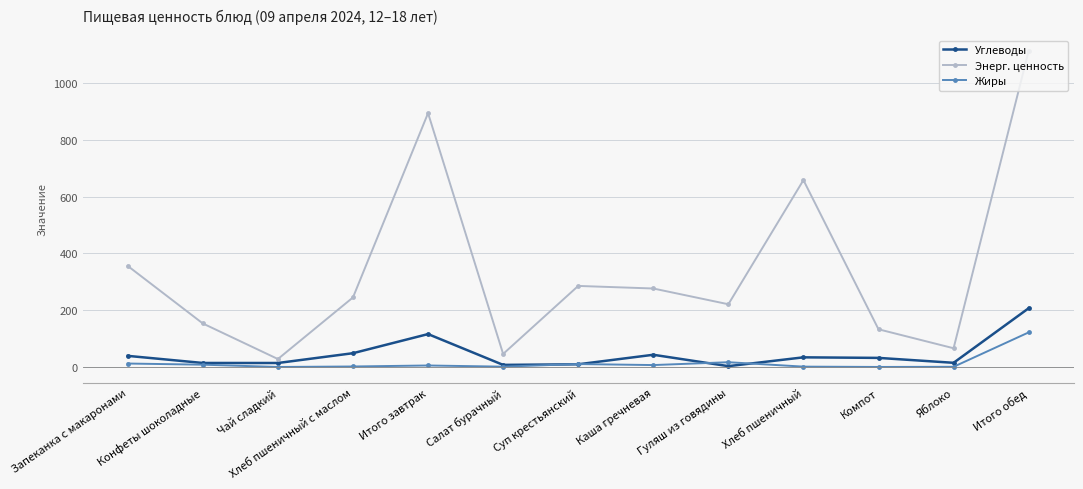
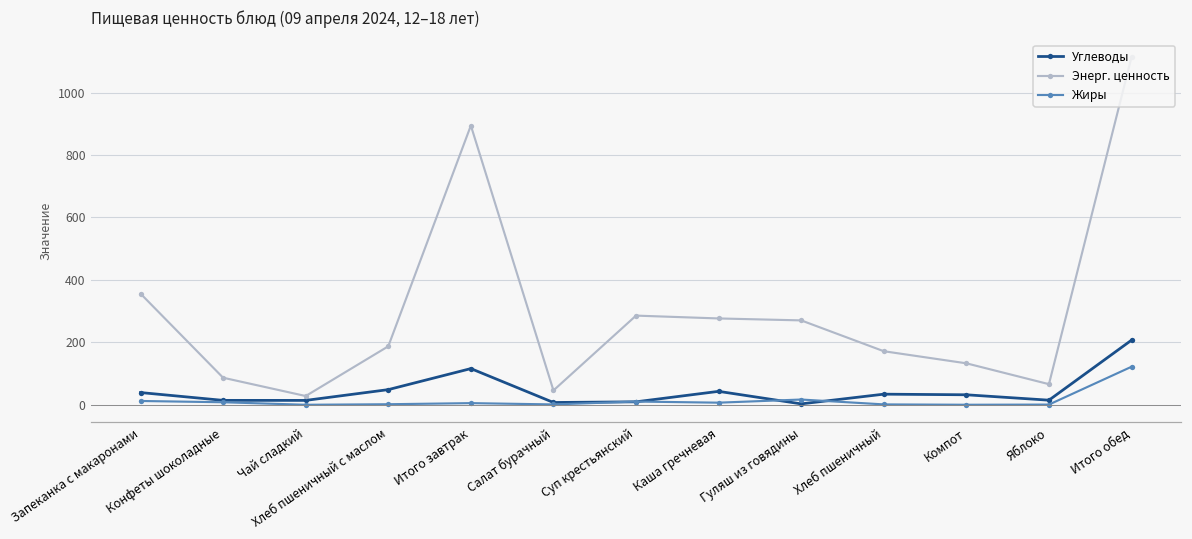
Энерг. ценность, Конфеты шоколадные: 150 -> 90
Энерг. ценность, Хлеб пшеничный с маслом: 250 -> 190
Энерг. ценность, Гуляш из говядины: 220 -> 270
Энерг. ценность, Хлеб пшеничный: 660 -> 170
